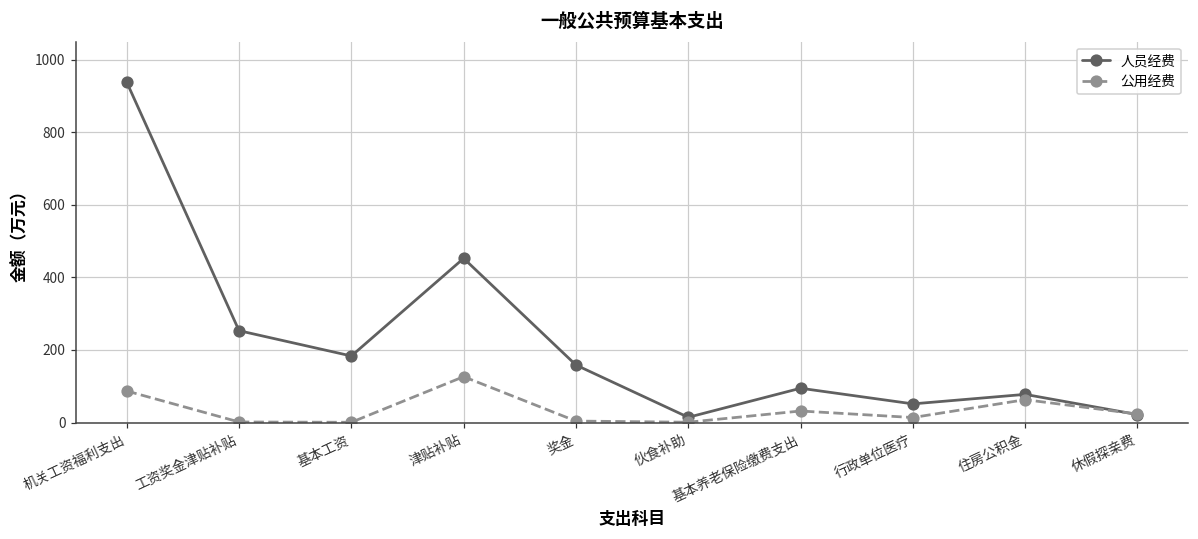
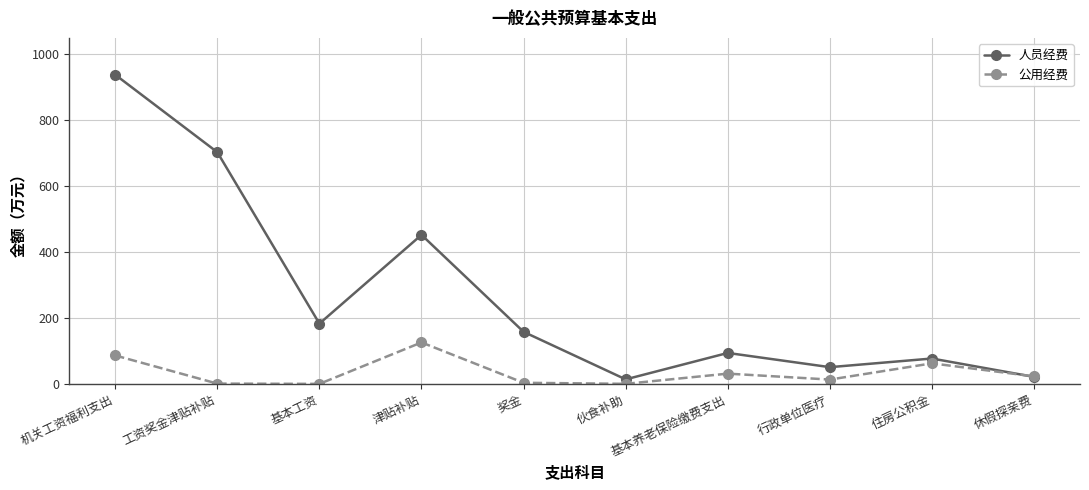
人员经费, 工资奖金津贴补贴: 250 -> 700
